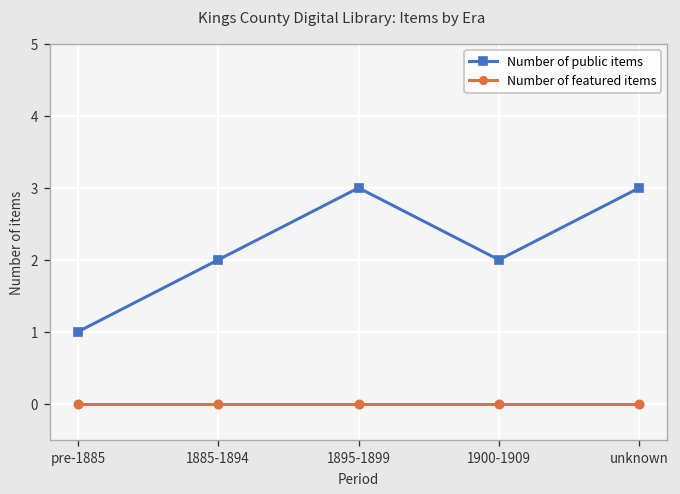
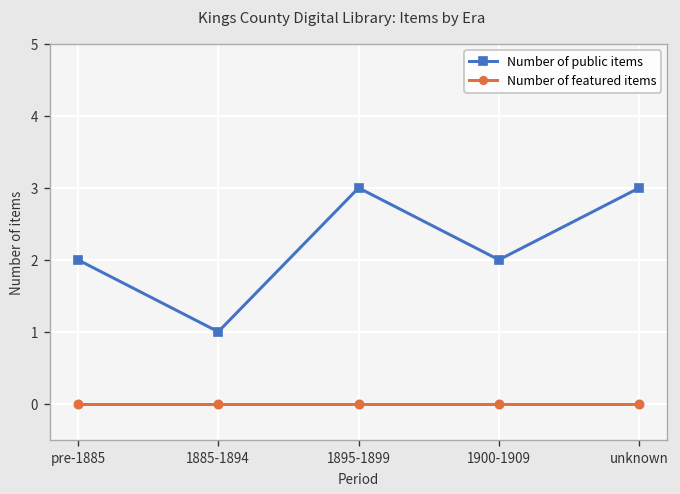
Number of public items, pre-1885: 1 -> 2
Number of public items, 1885-1894: 2 -> 1
